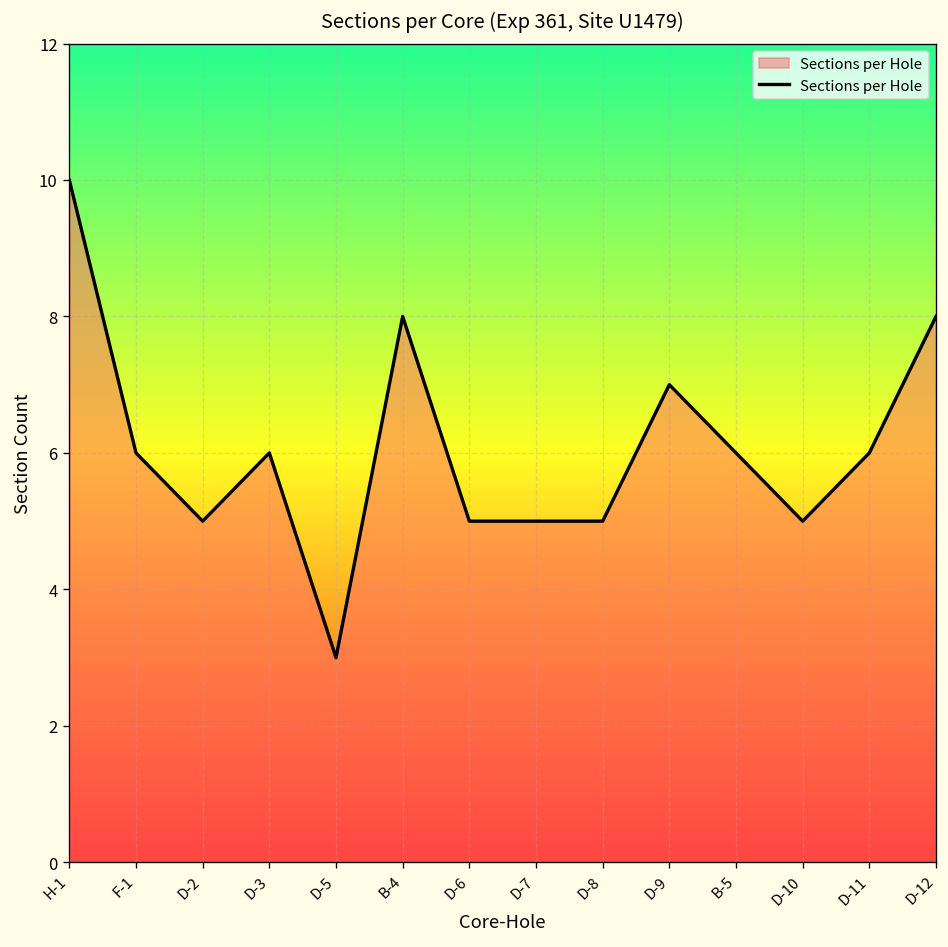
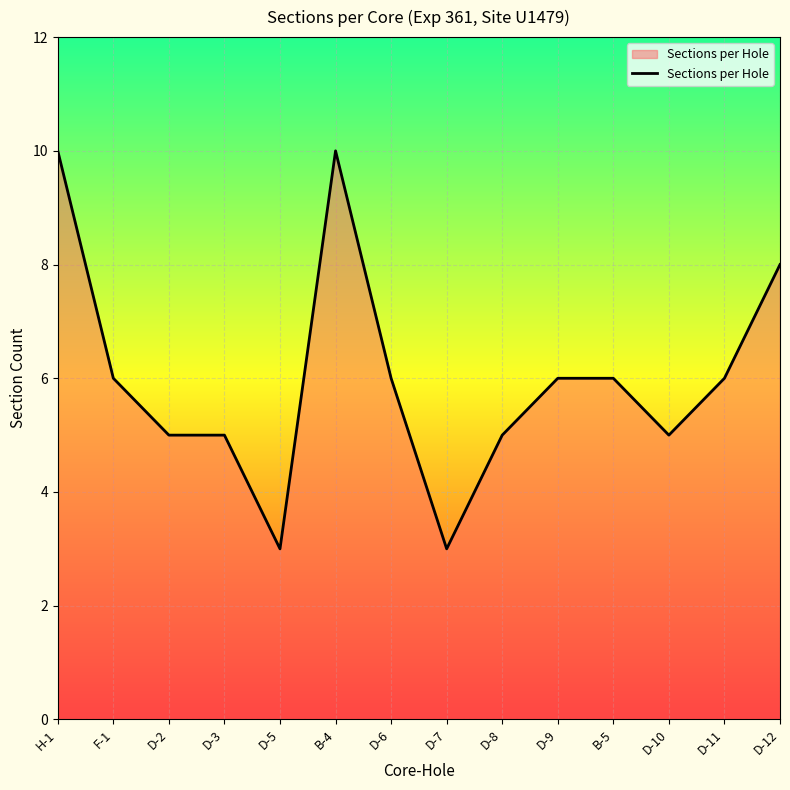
D-3: 6 -> 5
B-4: 8 -> 10
D-6: 5 -> 6
D-7: 5 -> 3
D-9: 7 -> 6
